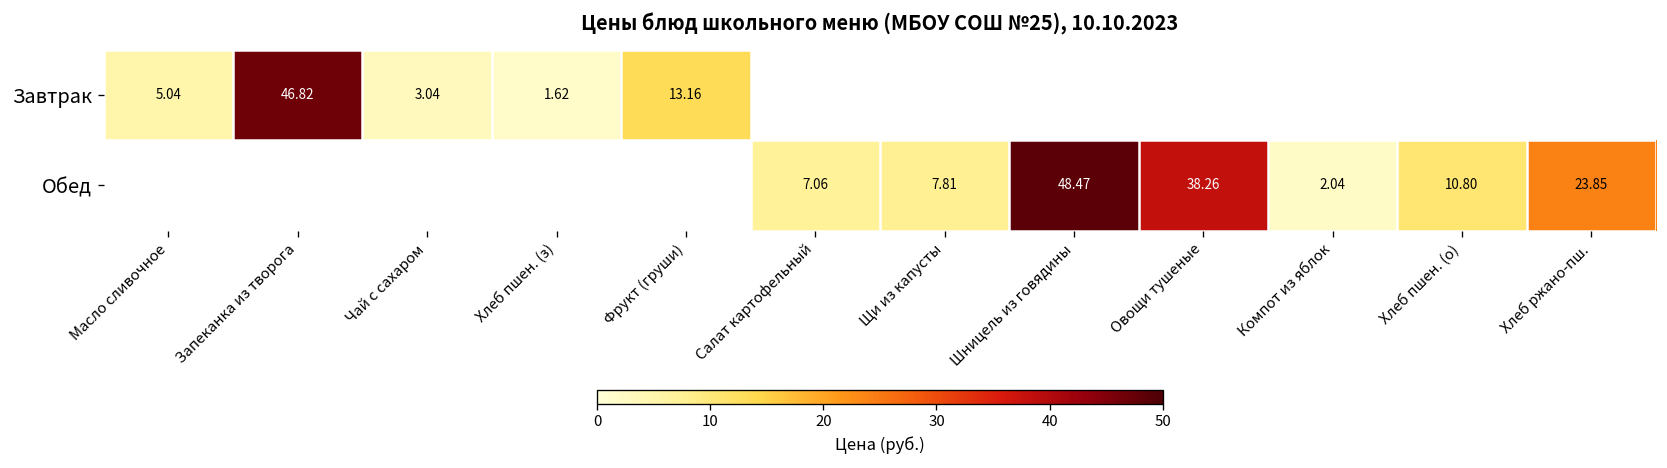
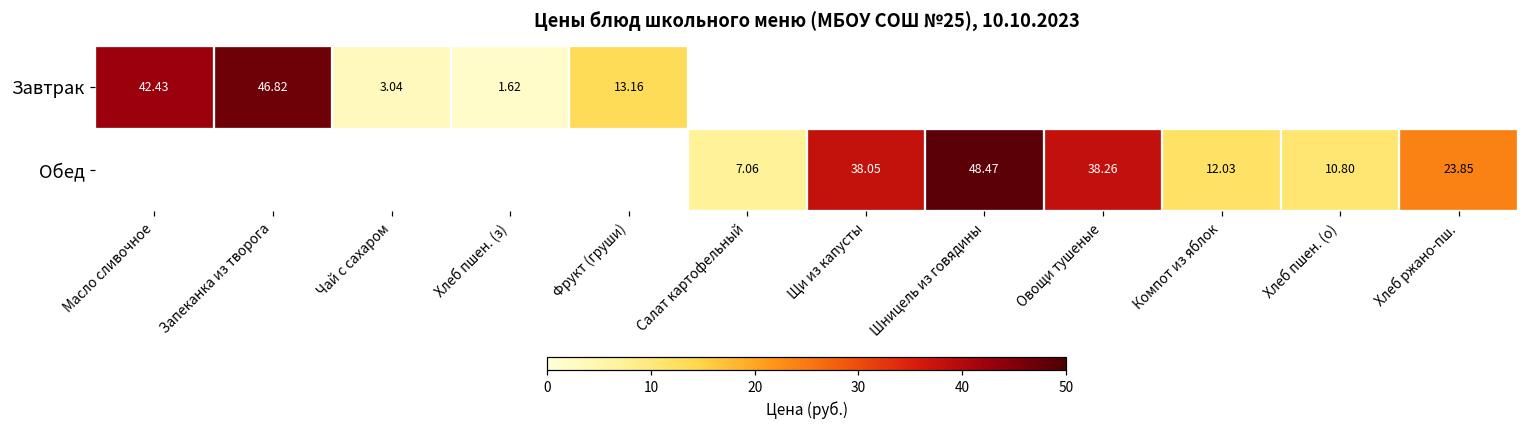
Завтрак, Масло сливочное: 5.04 -> 42.43
Обед, Щи из капусты: 7.81 -> 38.05
Обед, Компот из яблок: 2.04 -> 12.03
